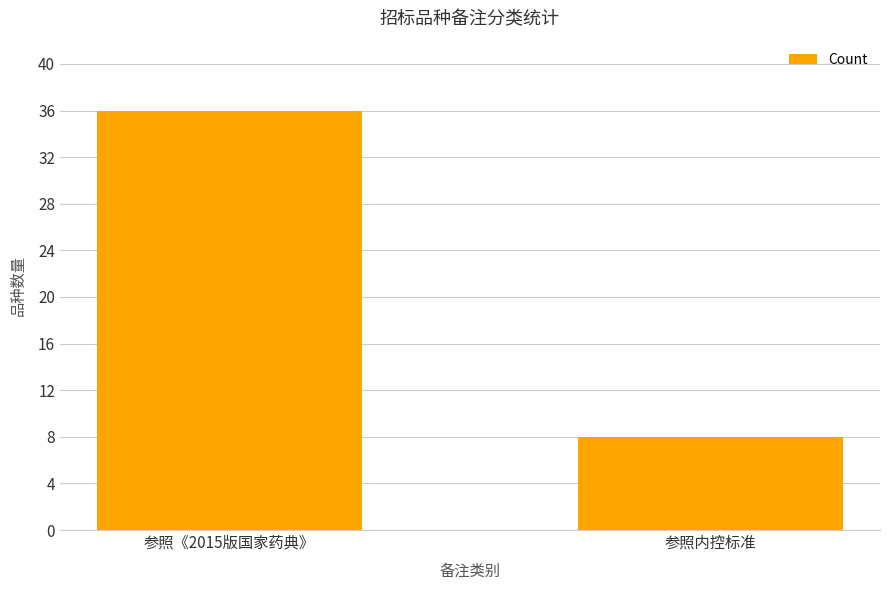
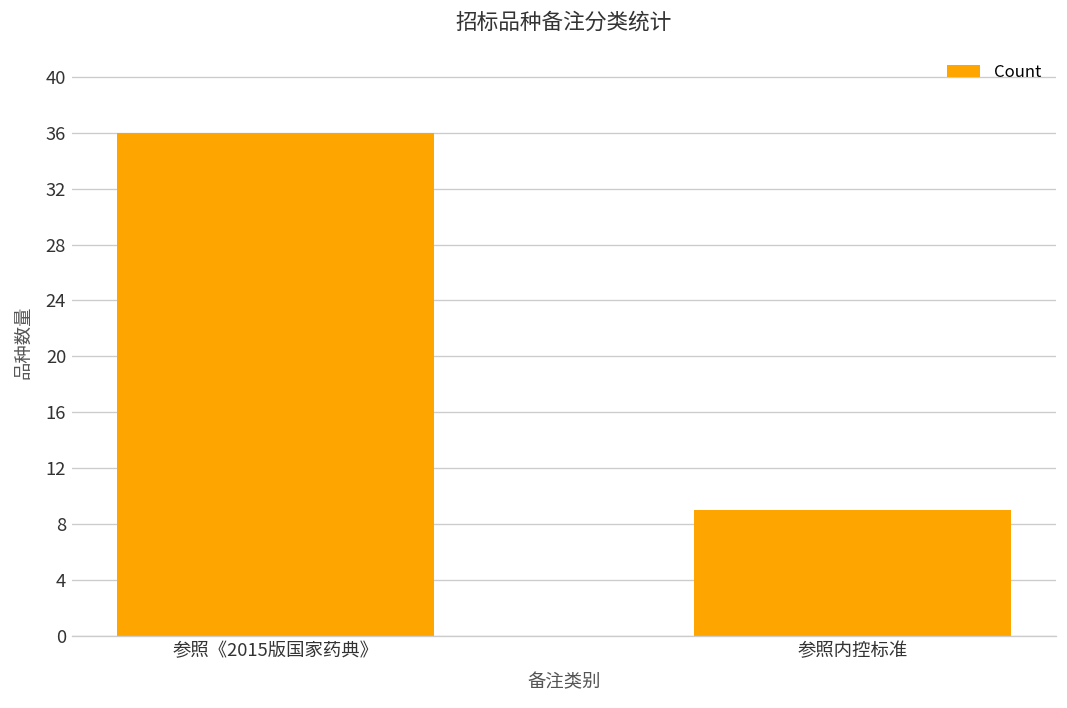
参照内控标准: 8 -> 9
